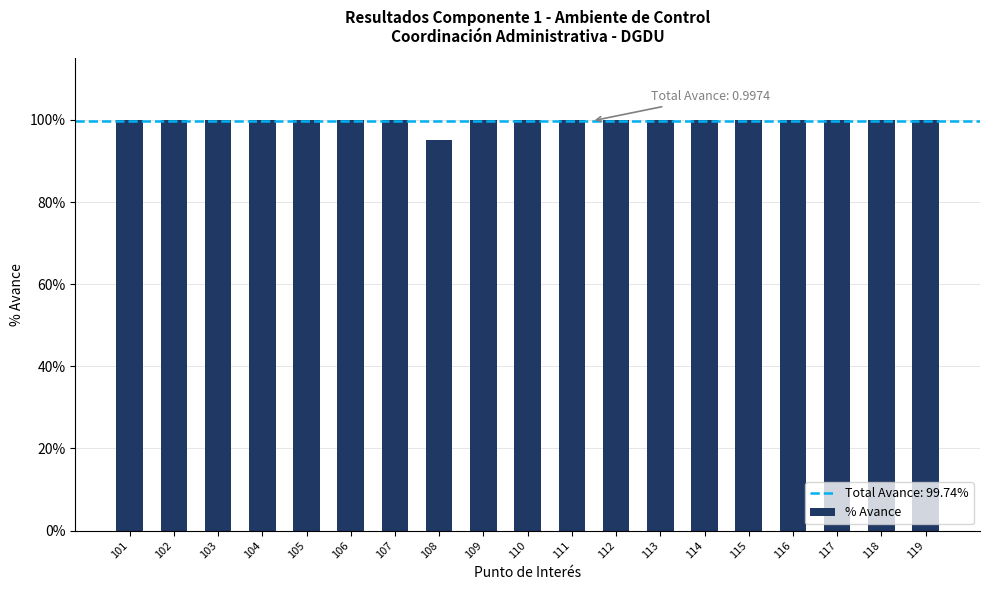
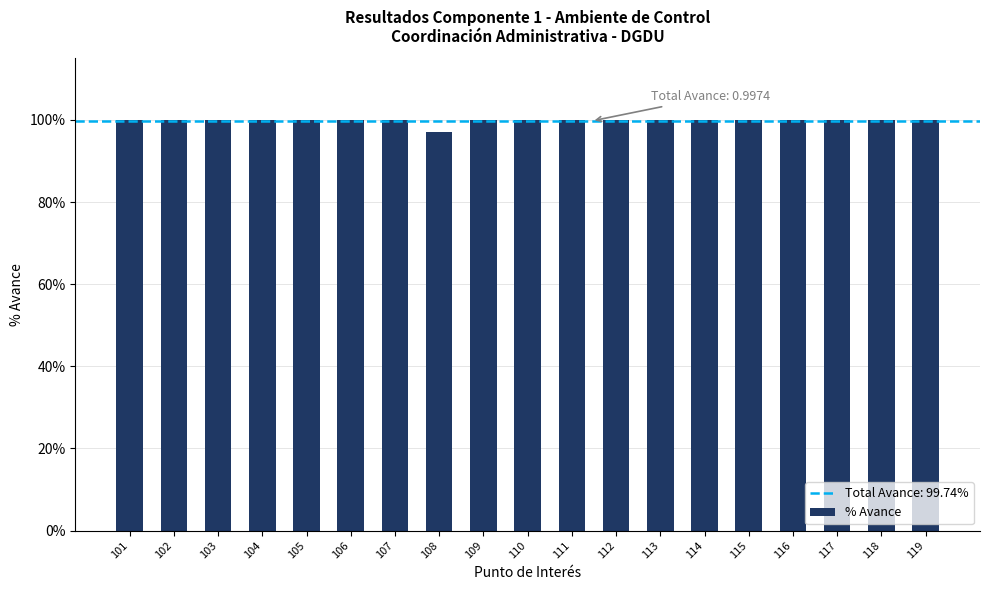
108: 95% -> 97%
